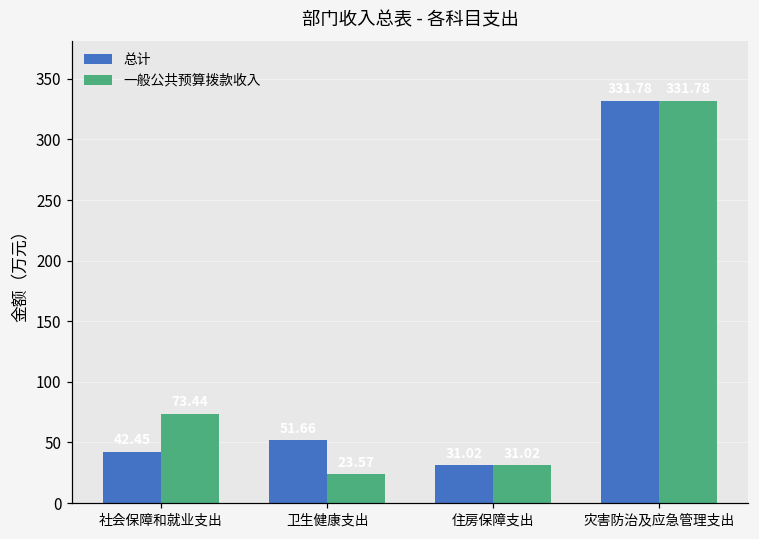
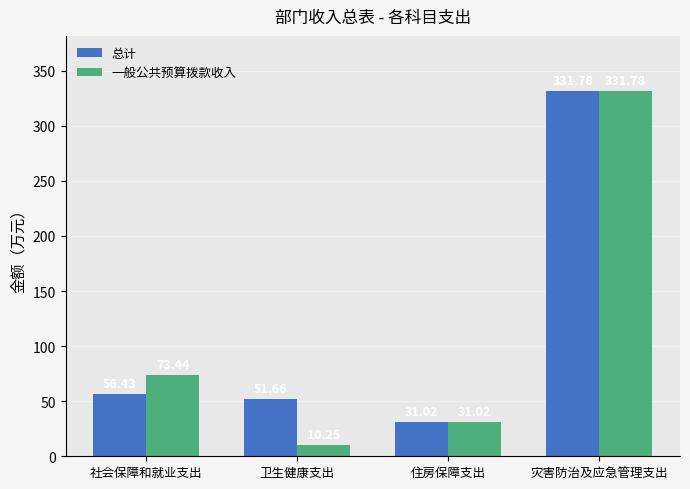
总计, 社会保障和就业支出: 42 -> 56
一般公共预算拨款收入, 卫生健康支出: 24 -> 10
